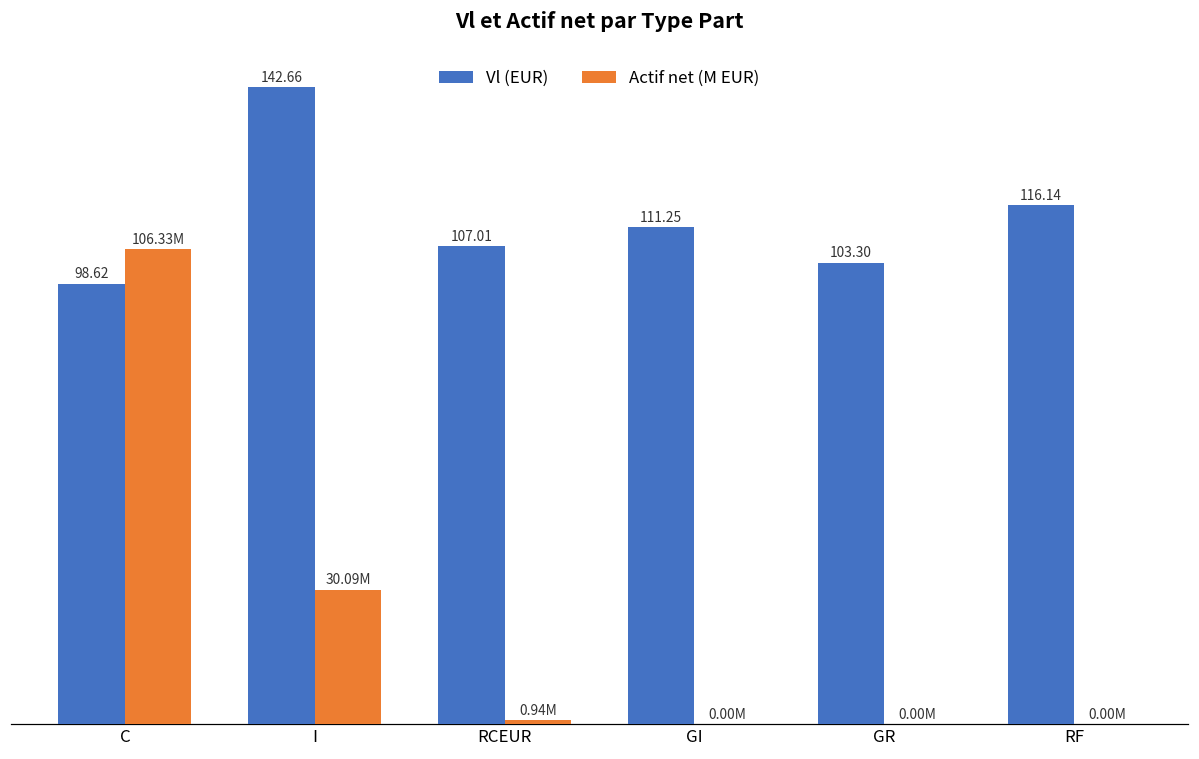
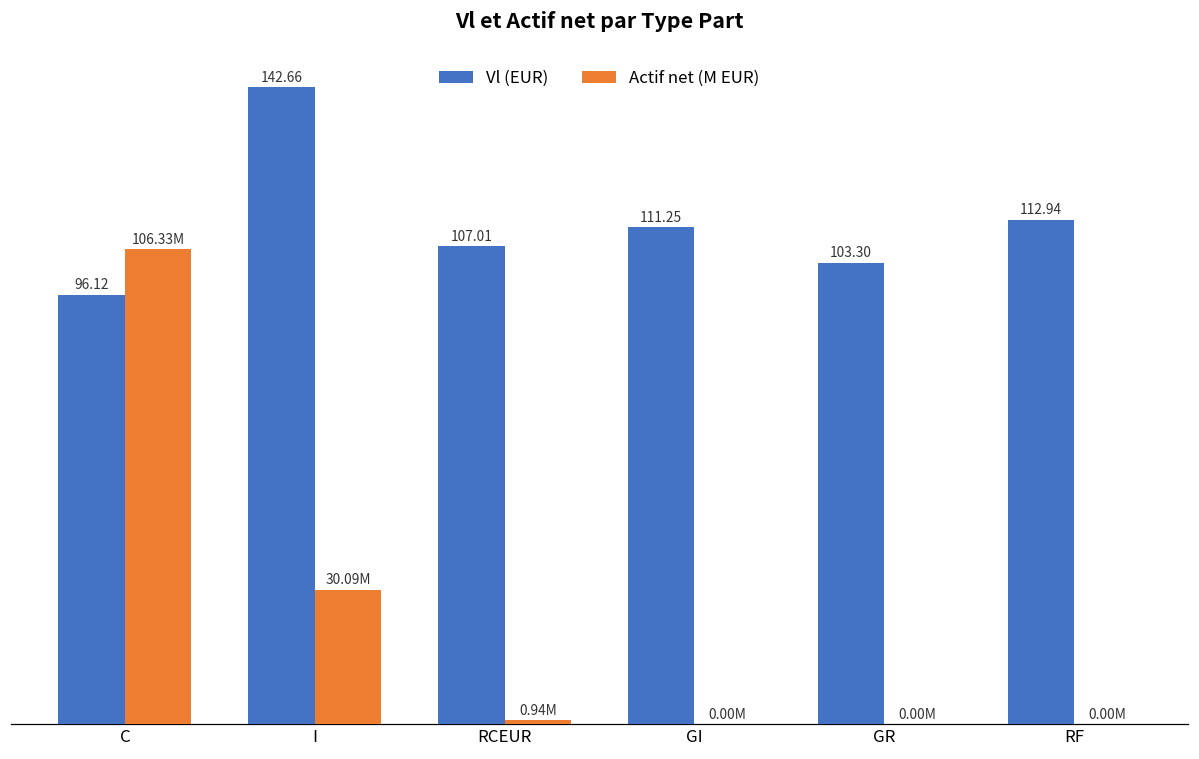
Vl (EUR), C: 98.62 -> 96.12
Vl (EUR), RF: 116.14 -> 112.94
